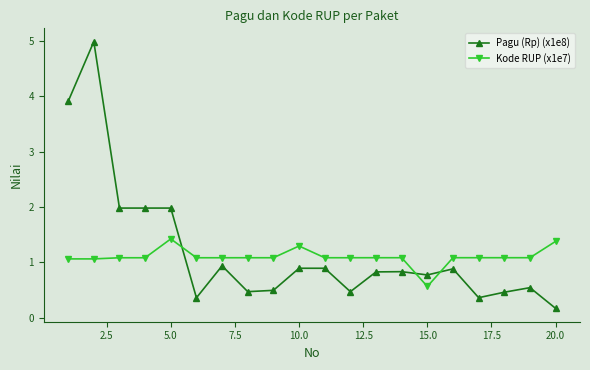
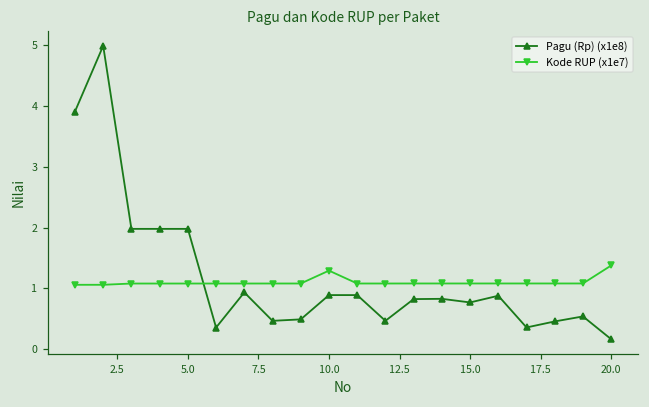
Kode RUP (x1e7), 5.0: 1.4 -> 1.1
Kode RUP (x1e7), 15.0: 0.6 -> 1.1
